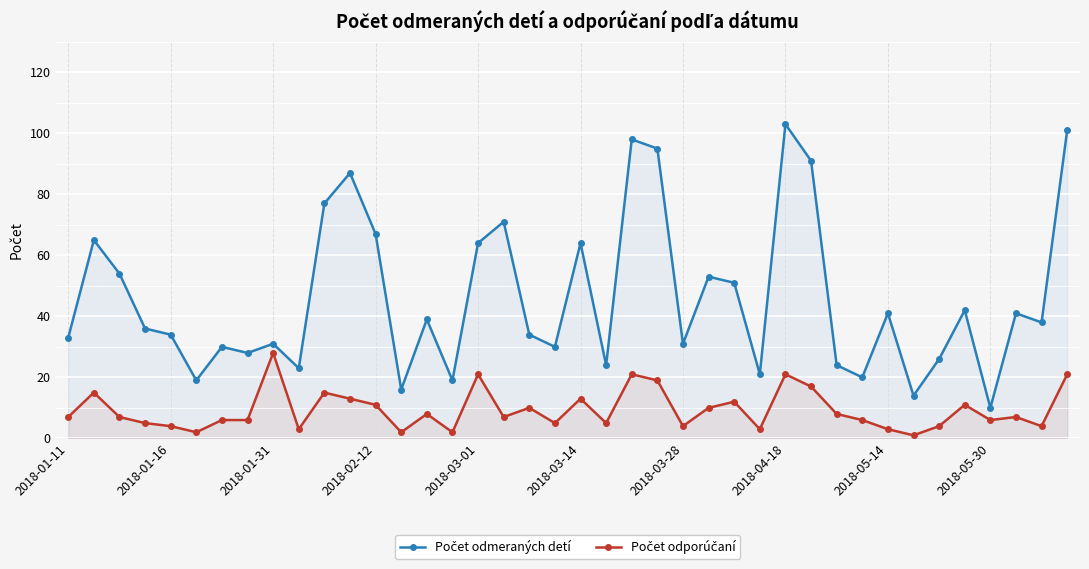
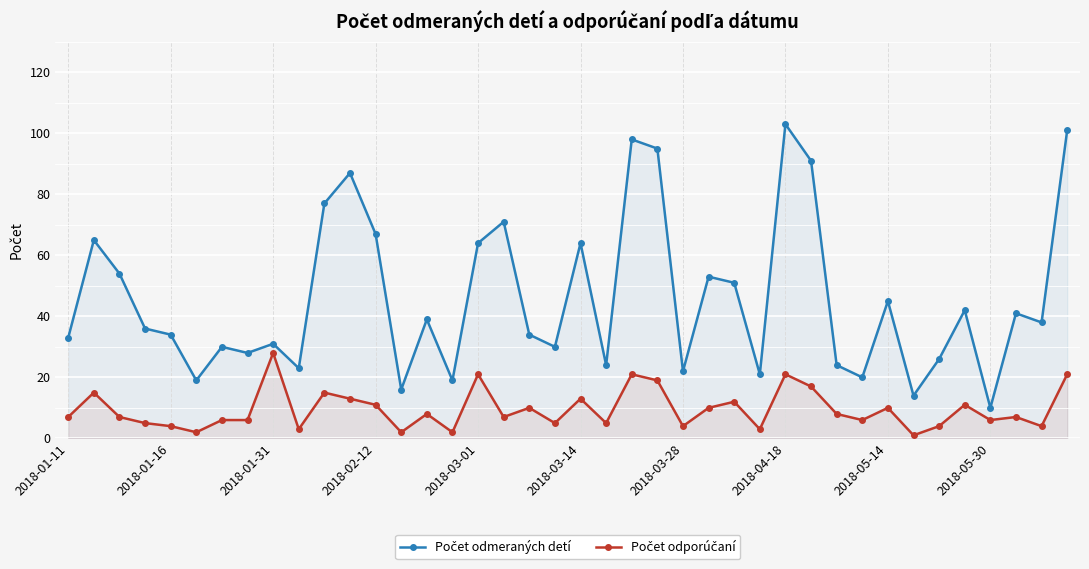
Počet odmeraných detí, 2018-03-28: 31 -> 22
Počet odmeraných detí, 2018-05-14: 41 -> 45
Počet odporúčaní, 2018-05-14: 3 -> 10
